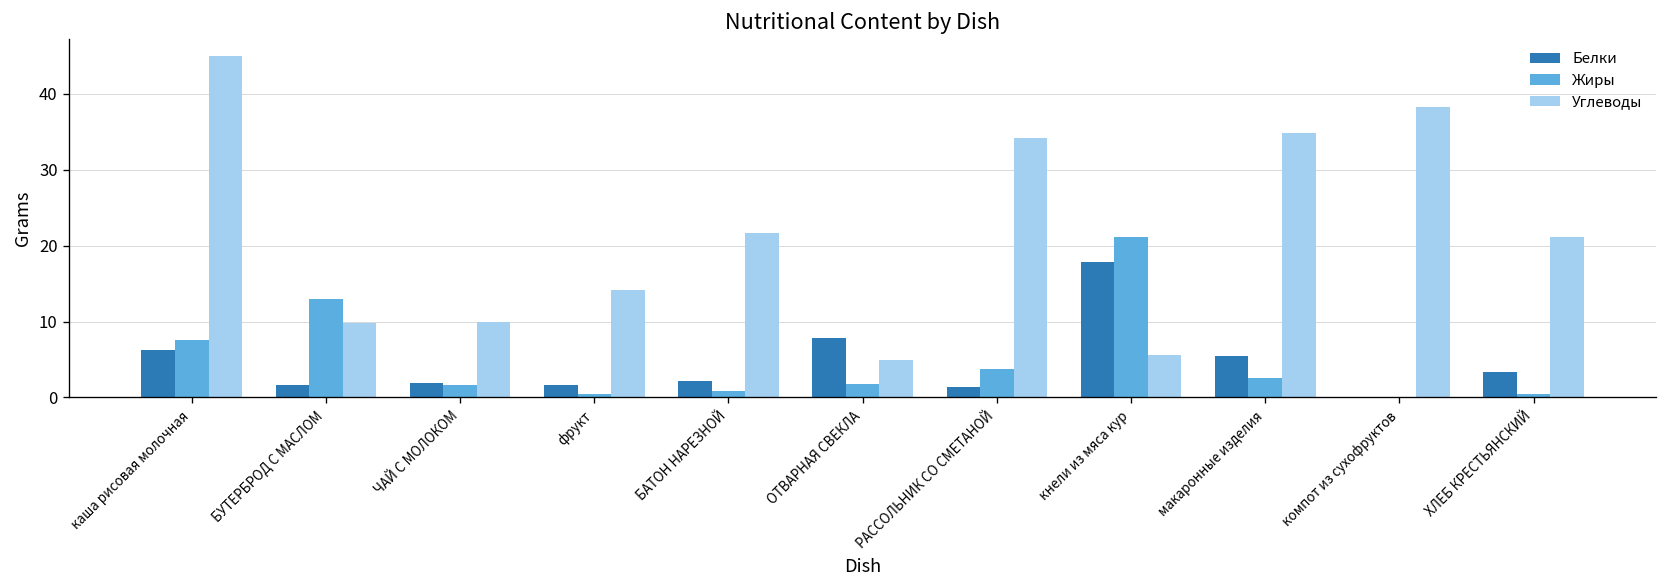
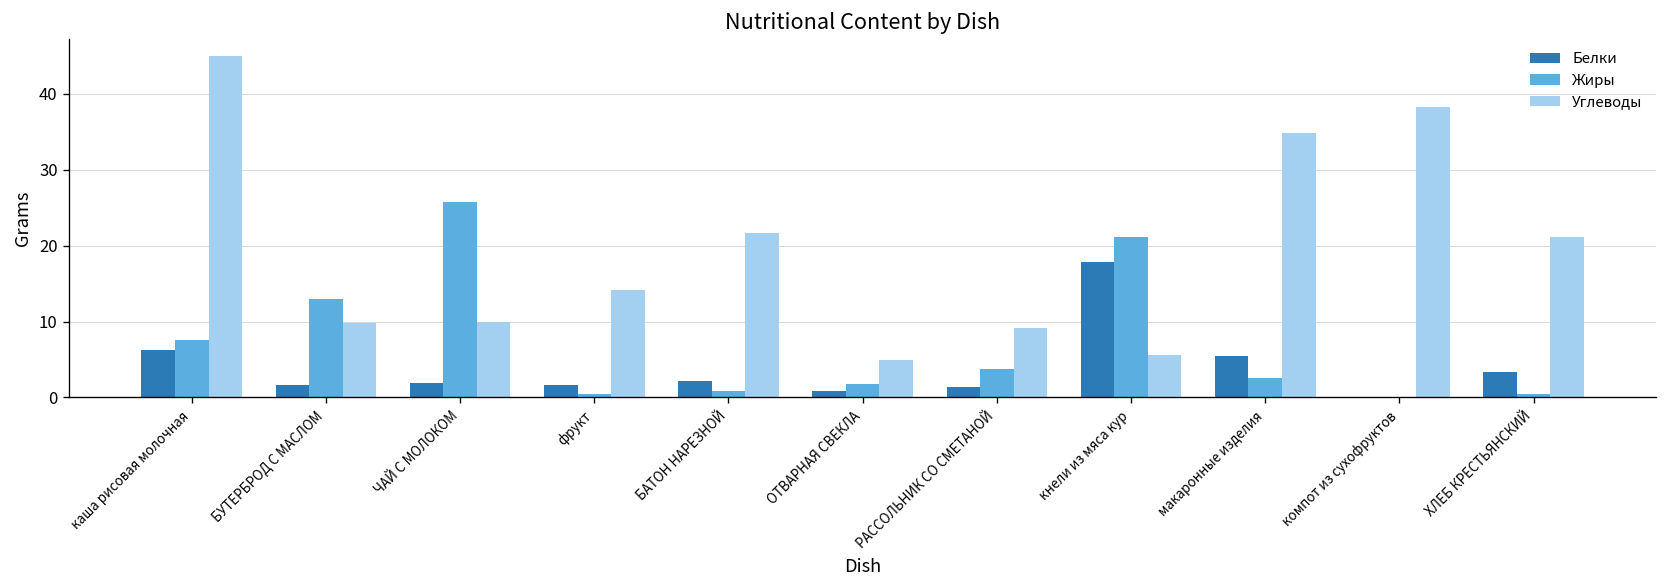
Жиры, ЧАЙ С МОЛОКОМ: 2 -> 26
Белки, ОТВАРНАЯ СВЕКЛА: 8 -> 1
Углеводы, РАССОЛЬНИК СО СМЕТАНОЙ: 34 -> 9
